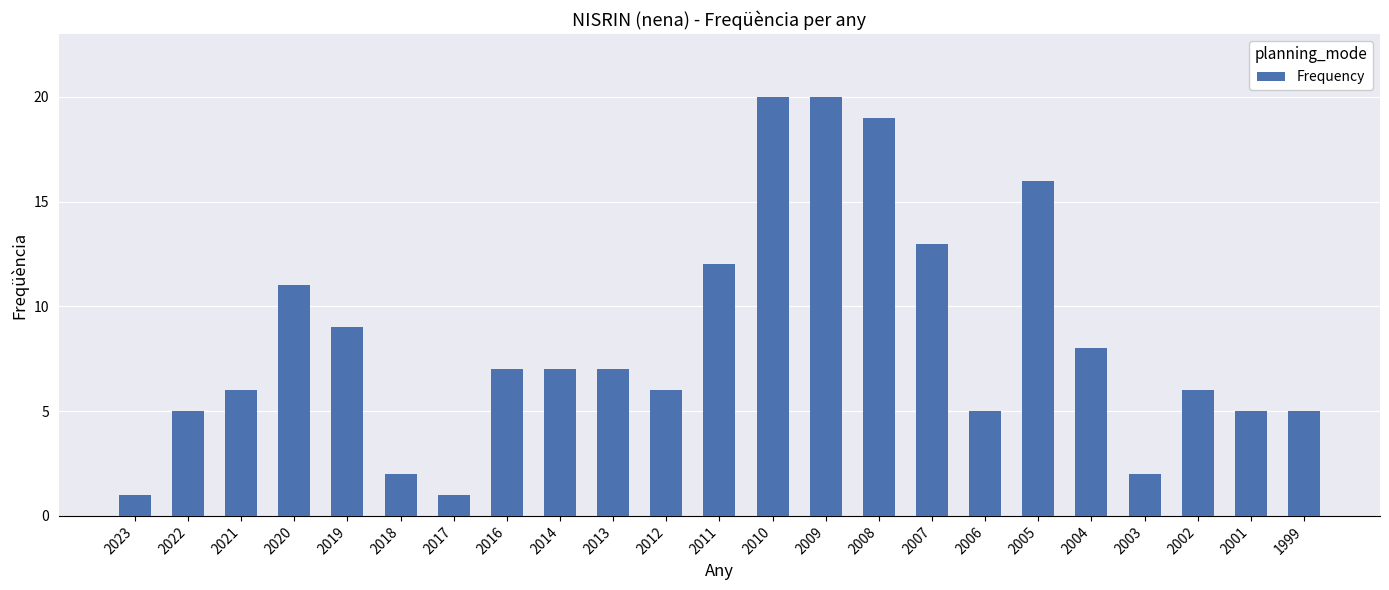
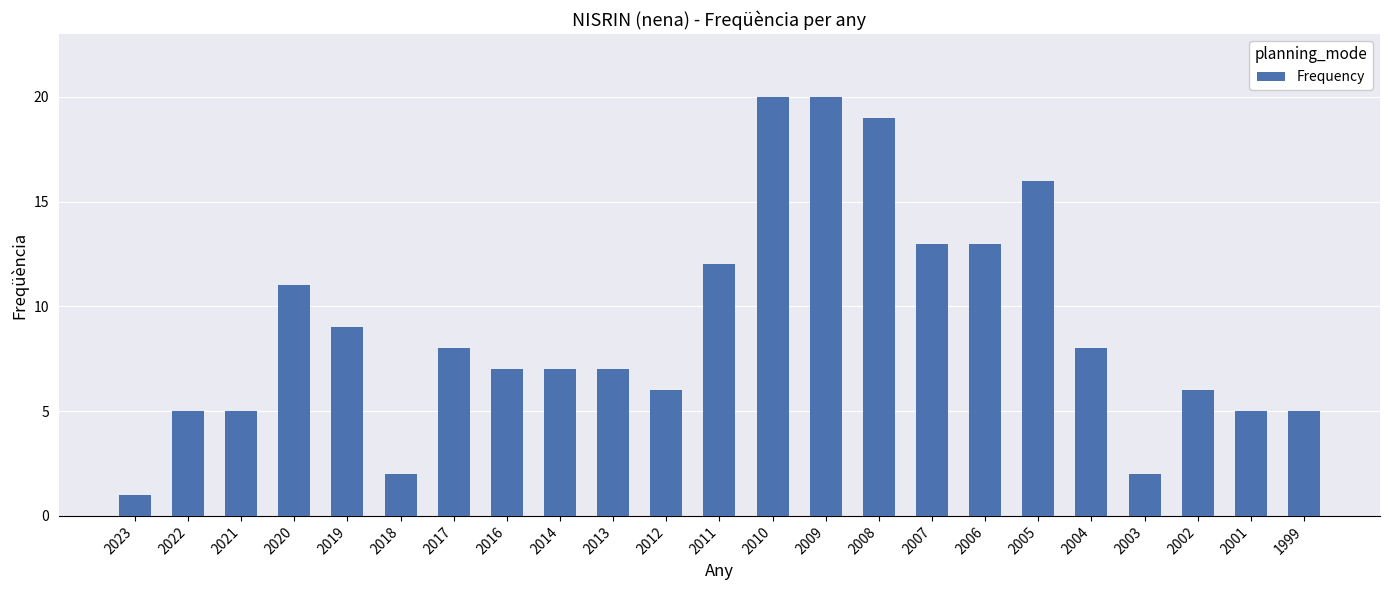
2021: 6 -> 5
2017: 1 -> 8
2006: 5 -> 13
